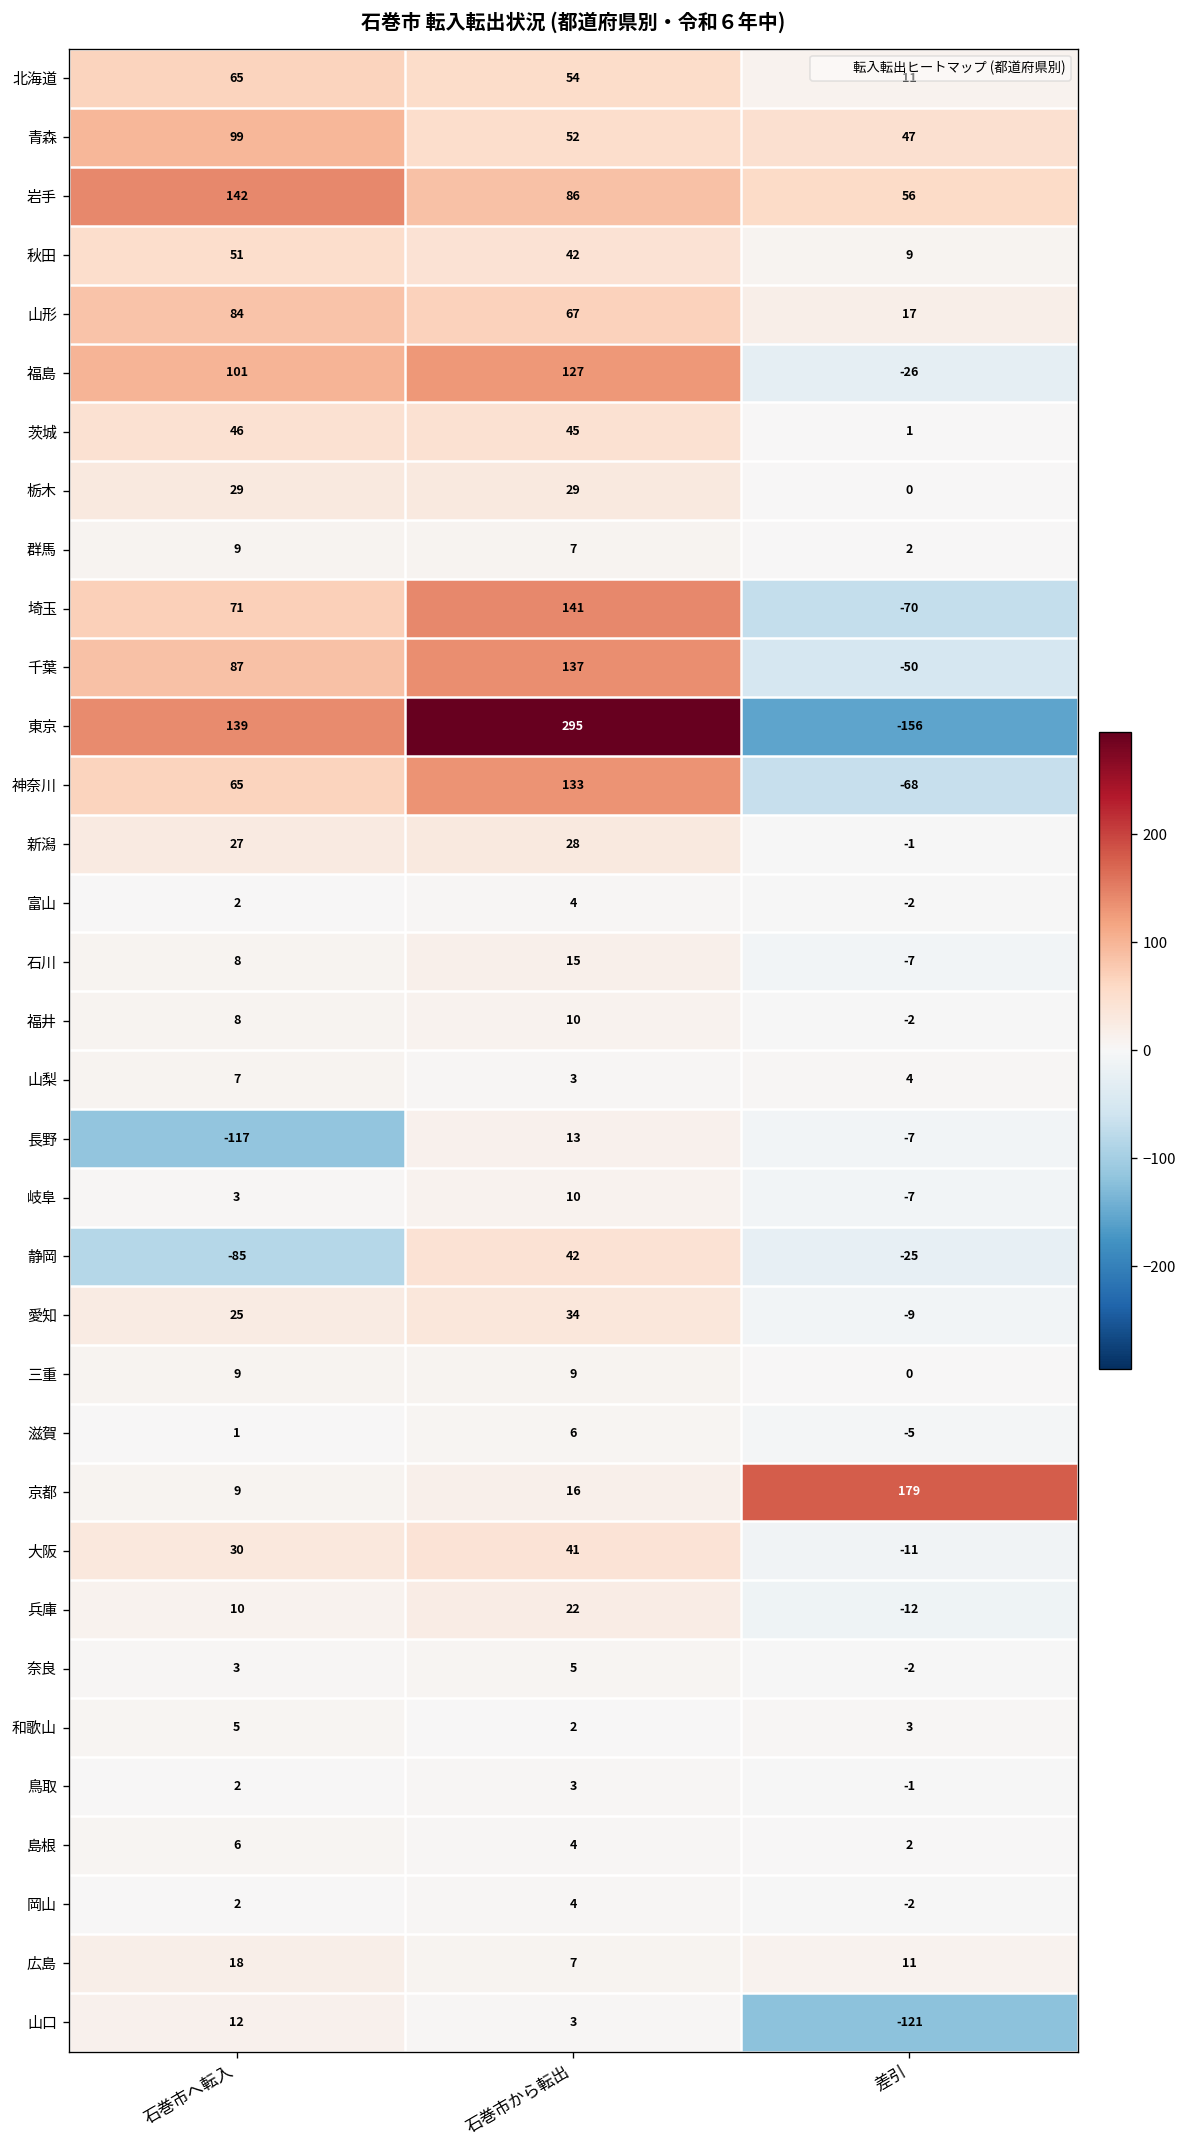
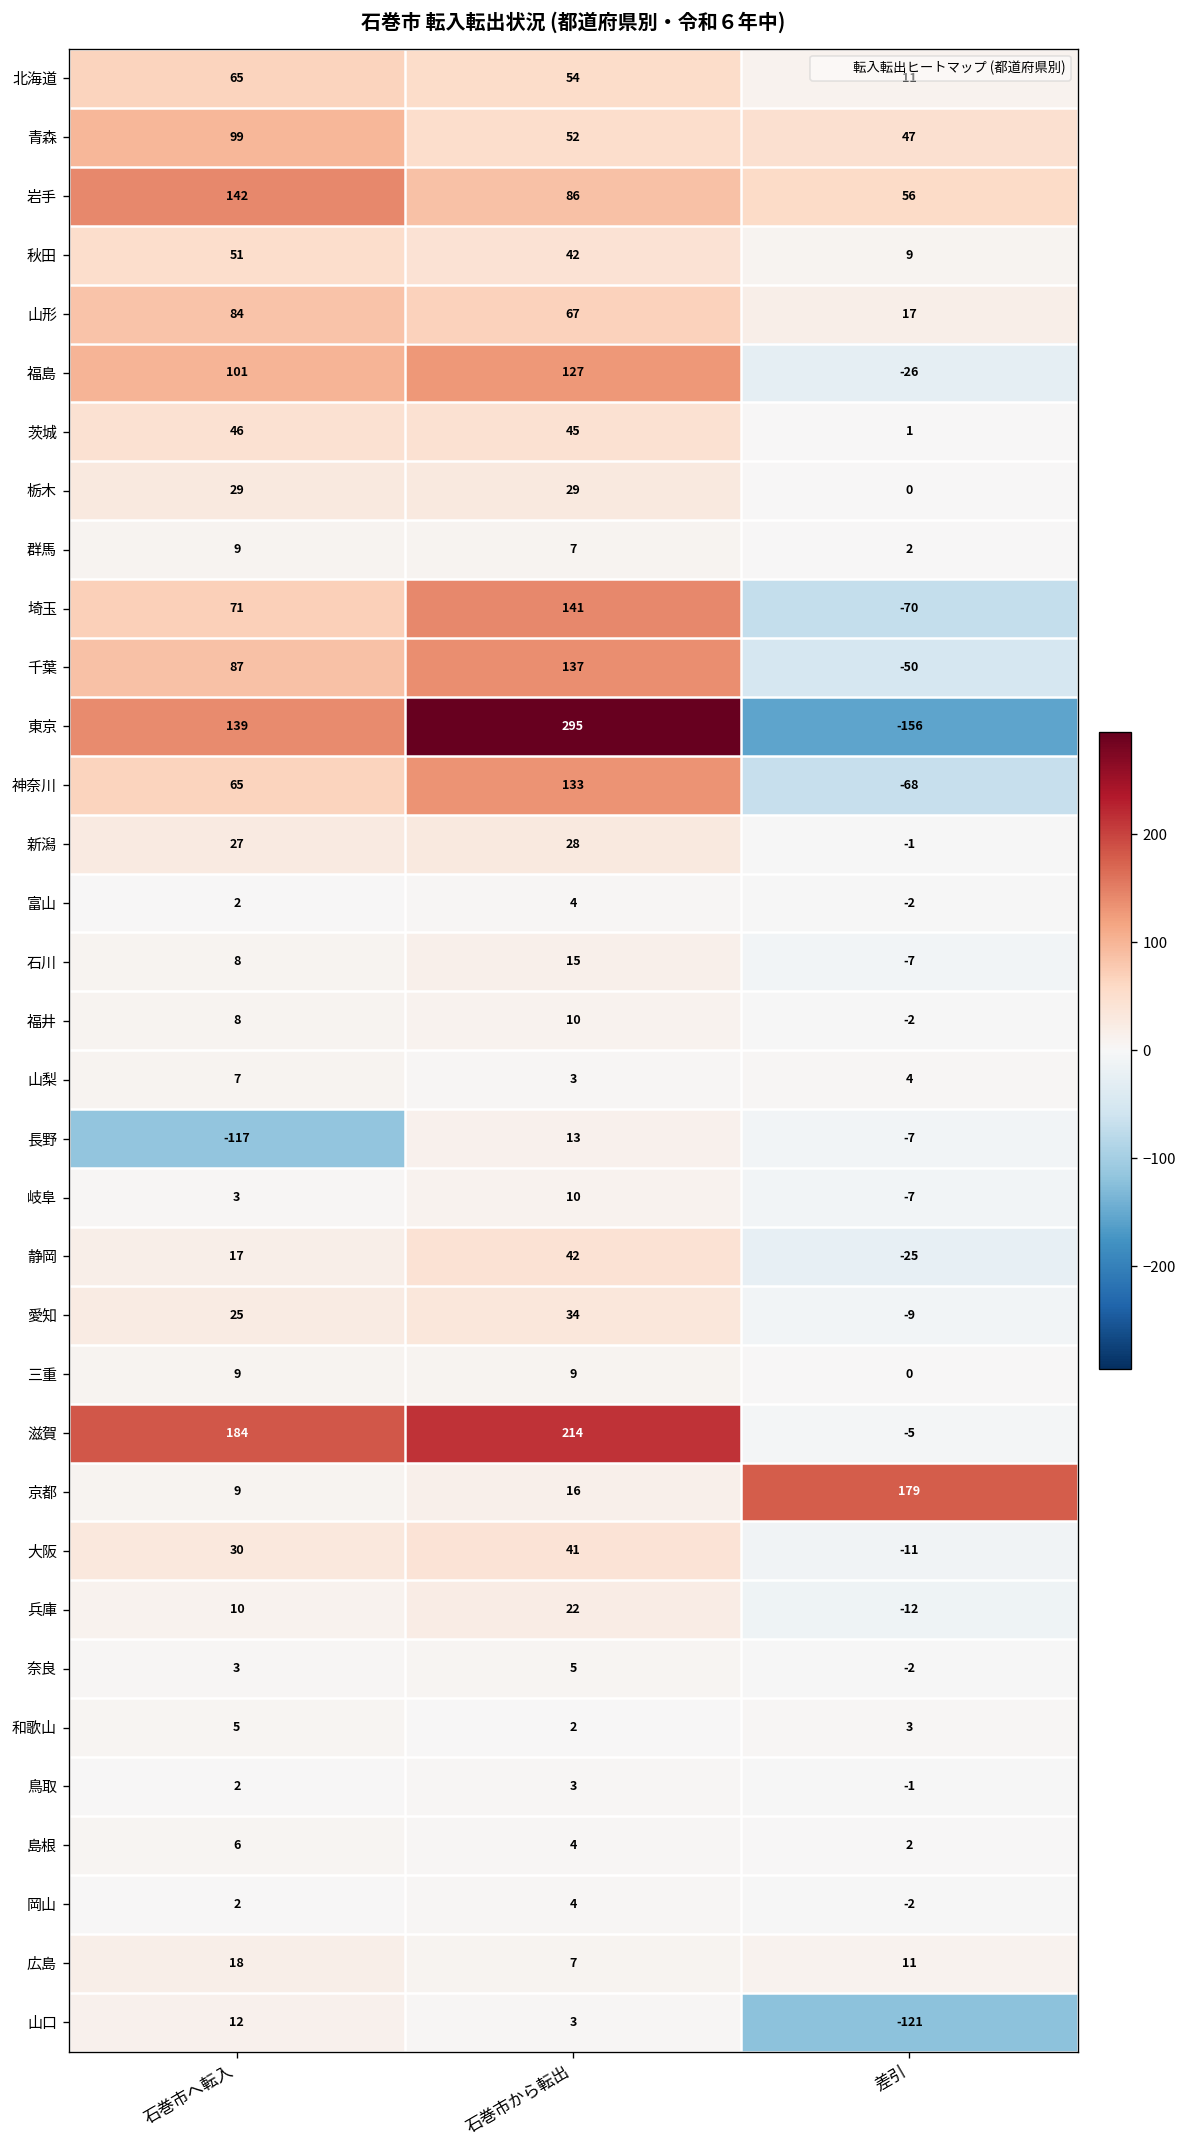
静岡, 石巻市へ転入: -85 -> 17
滋賀, 石巻市へ転入: 1 -> 184
滋賀, 石巻市から転出: 6 -> 214
